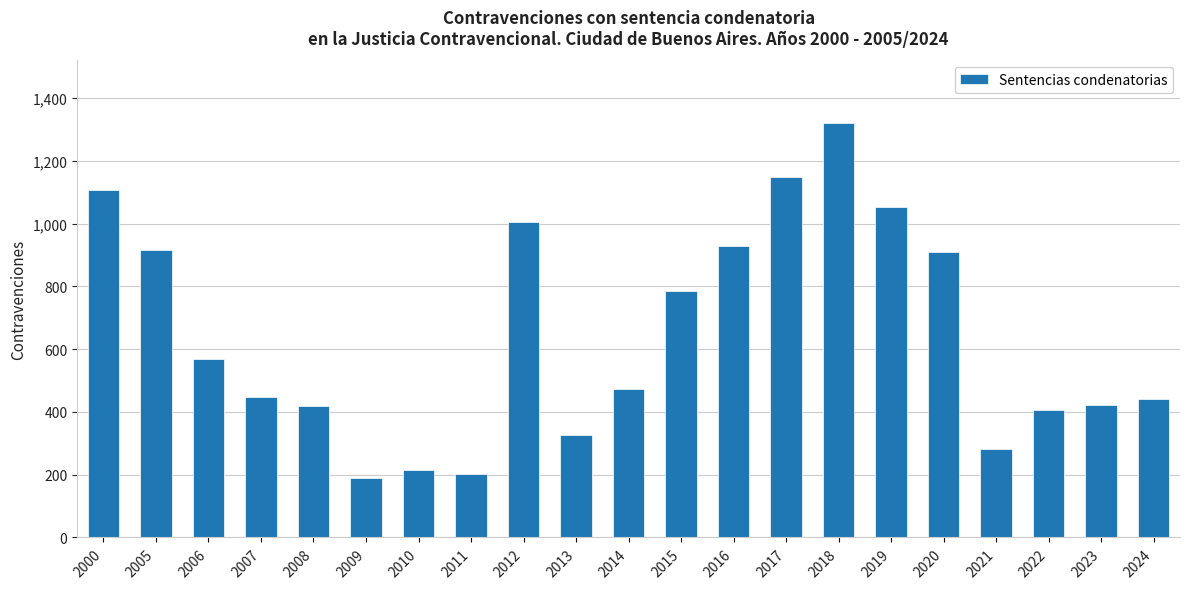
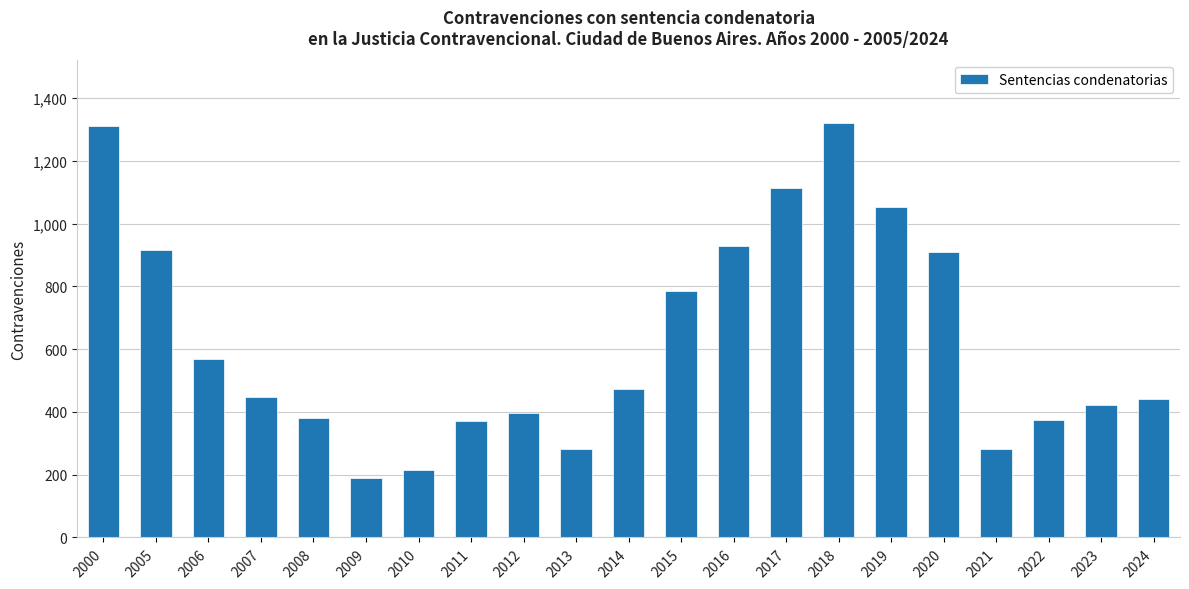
2000: 1,110 -> 1,310
2008: 420 -> 380
2011: 200 -> 370
2012: 1,010 -> 400
2013: 330 -> 280
2017: 1,150 -> 1,110
2022: 410 -> 370
